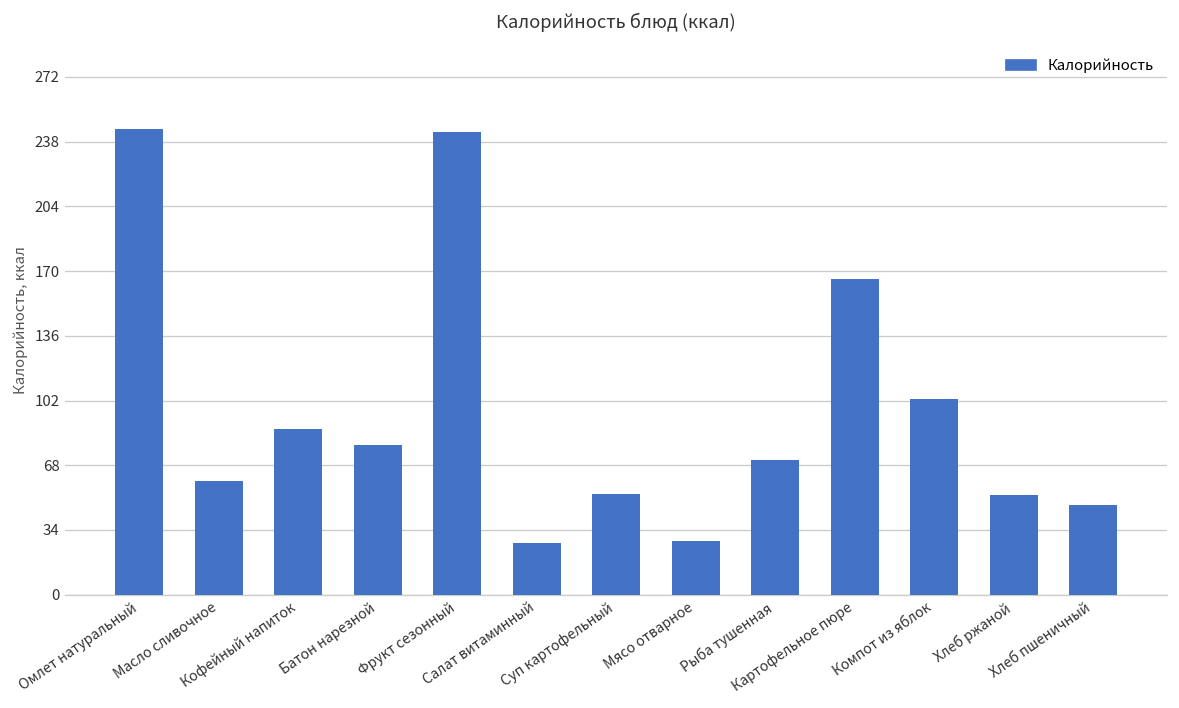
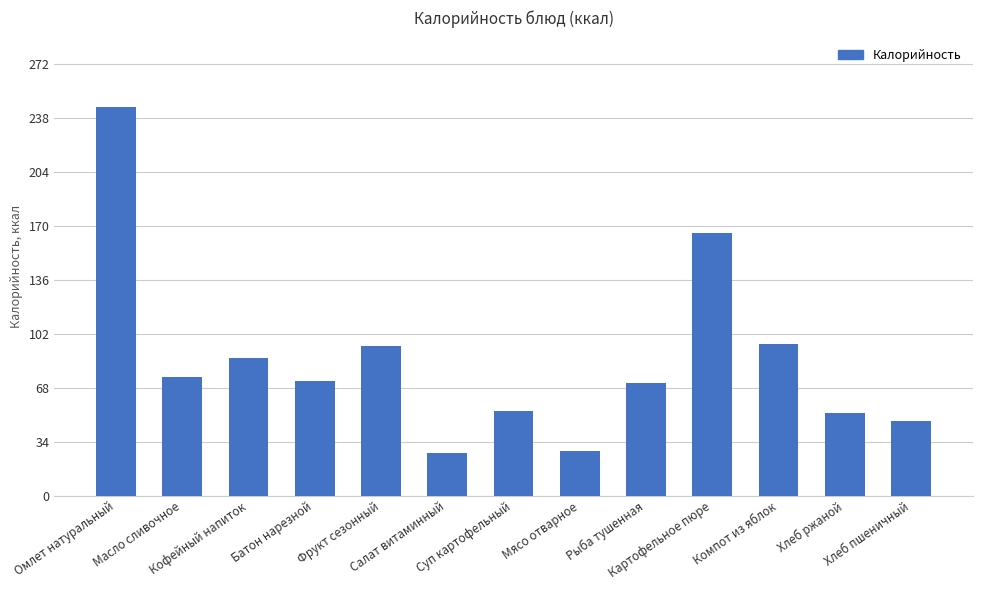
Масло сливочное: 60 -> 75
Батон нарезной: 79 -> 72
Фрукт сезонный: 243 -> 94
Компот из яблок: 103 -> 96
